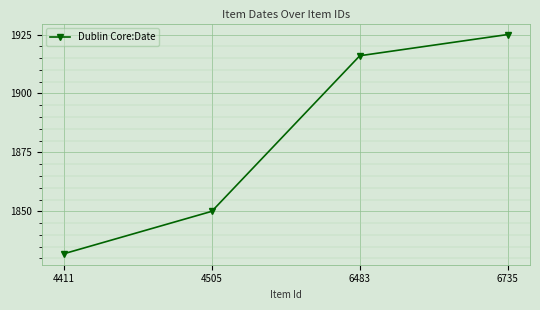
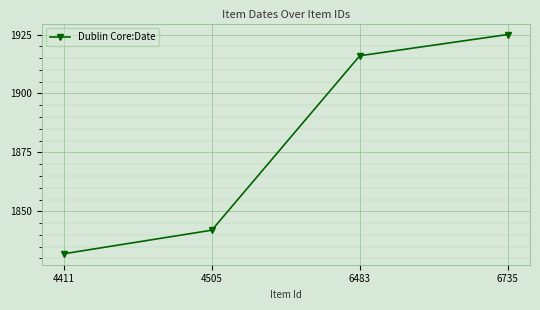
4505: 1850 -> 1842
